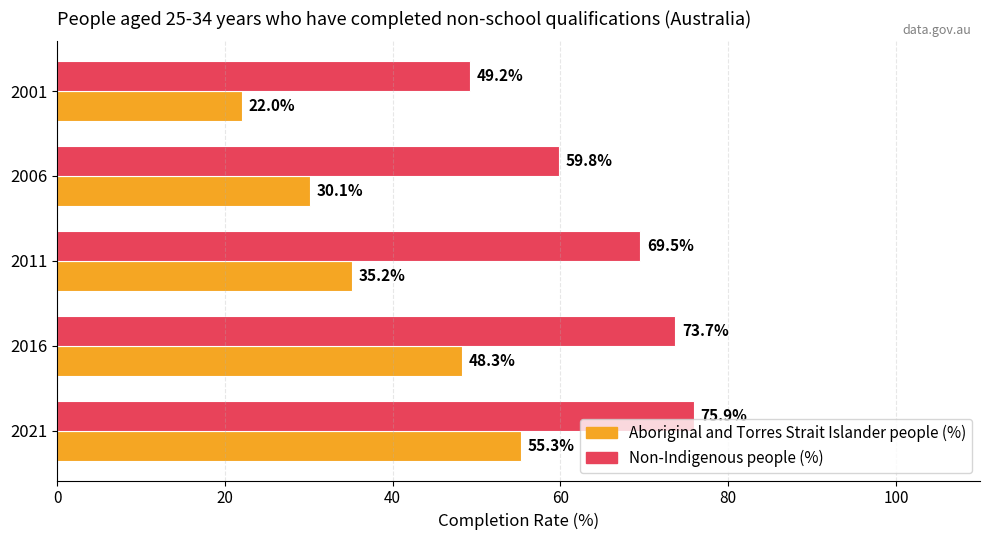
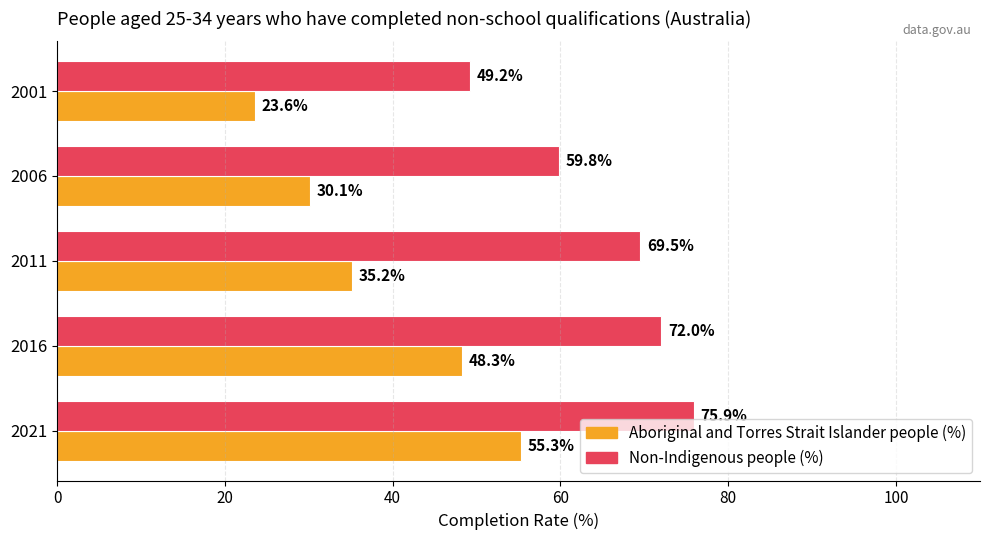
Aboriginal and Torres Strait Islander people (%), 2001: 22.0% -> 23.6%
Non-Indigenous people (%), 2016: 73.7% -> 72.0%
